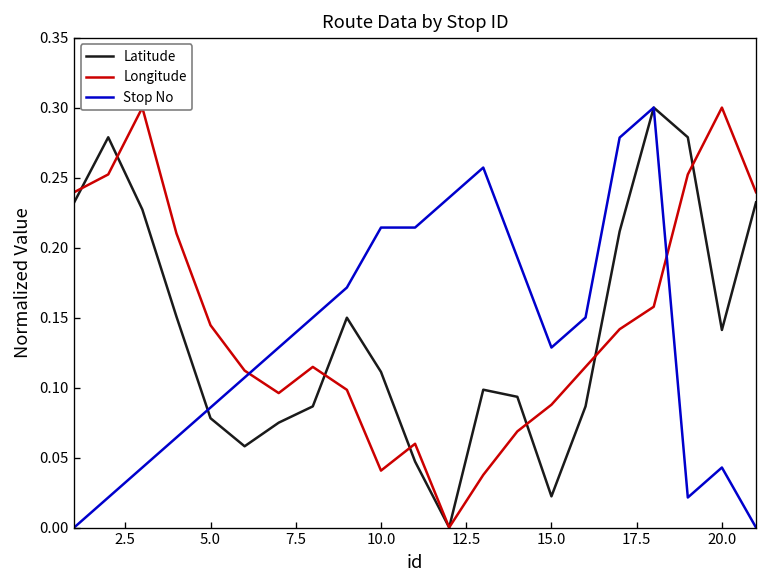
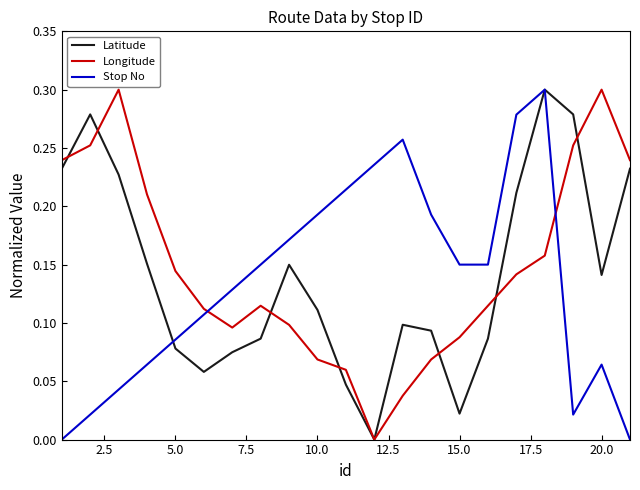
Longitude, 10.0: 0.041 -> 0.069
Stop No, 10.0: 0.214 -> 0.193
Stop No, 15.0: 0.129 -> 0.150
Stop No, 20.0: 0.043 -> 0.064
